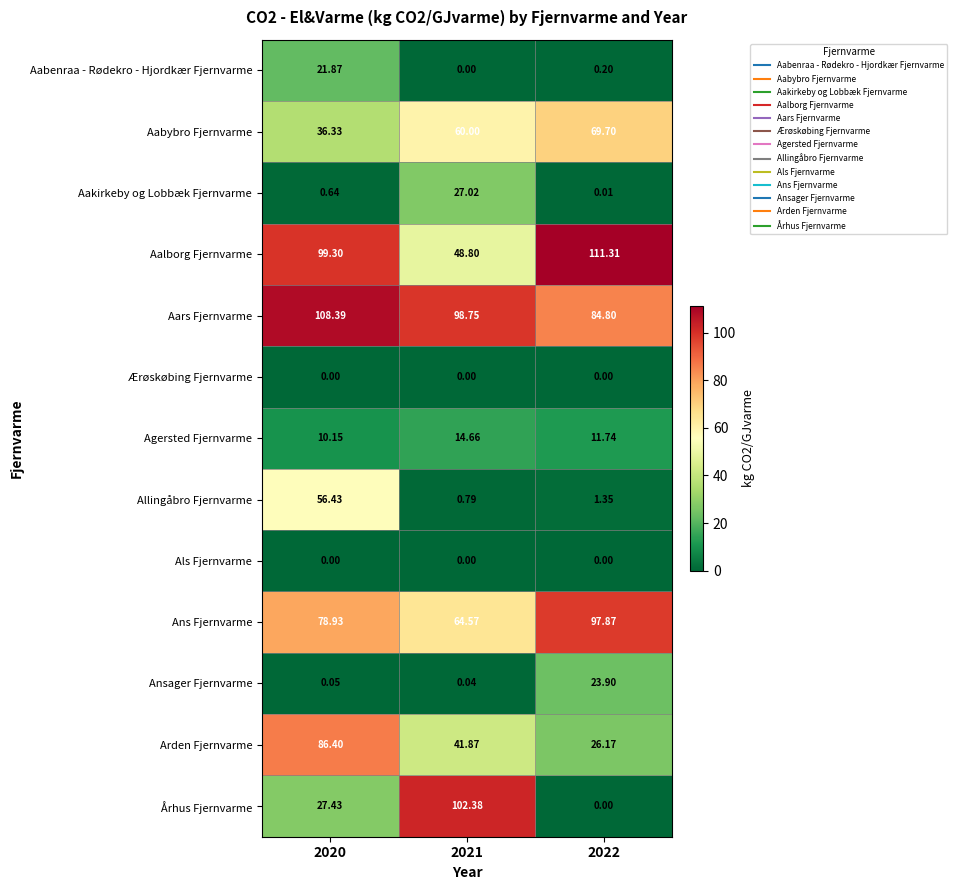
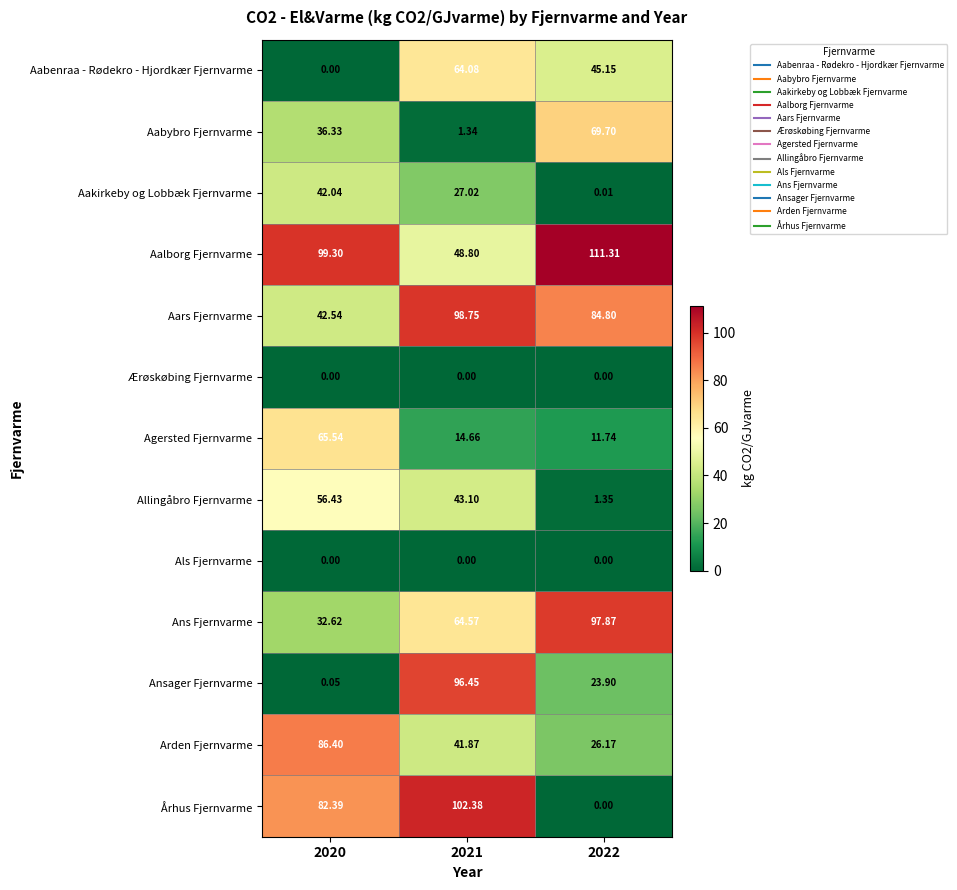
Aabenraa - Rødekro - Hjordkær Fjernvarme, 2020: 21.87 -> 0.00
Aabenraa - Rødekro - Hjordkær Fjernvarme, 2021: 0.00 -> 64.08
Aabenraa - Rødekro - Hjordkær Fjernvarme, 2022: 0.20 -> 45.15
Aabybro Fjernvarme, 2021: 60.00 -> 1.34
Aakirkeby og Lobbæk Fjernvarme, 2020: 0.64 -> 42.04
Aars Fjernvarme, 2020: 108.39 -> 42.54
Agersted Fjernvarme, 2020: 10.15 -> 65.54
Allingåbro Fjernvarme, 2021: 0.79 -> 43.10
Ans Fjernvarme, 2020: 78.93 -> 32.62
Ansager Fjernvarme, 2021: 0.04 -> 96.45
Århus Fjernvarme, 2020: 27.43 -> 82.39
